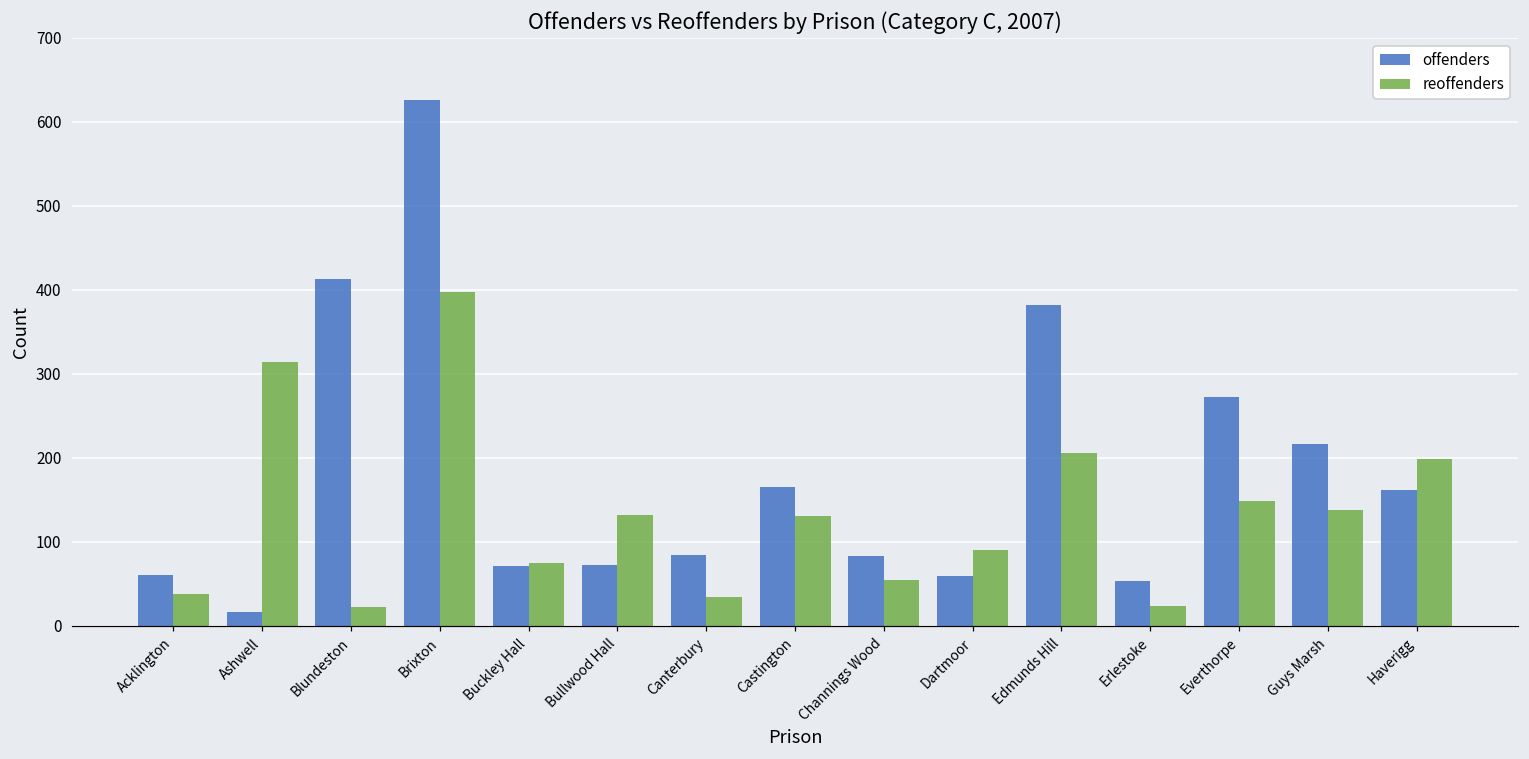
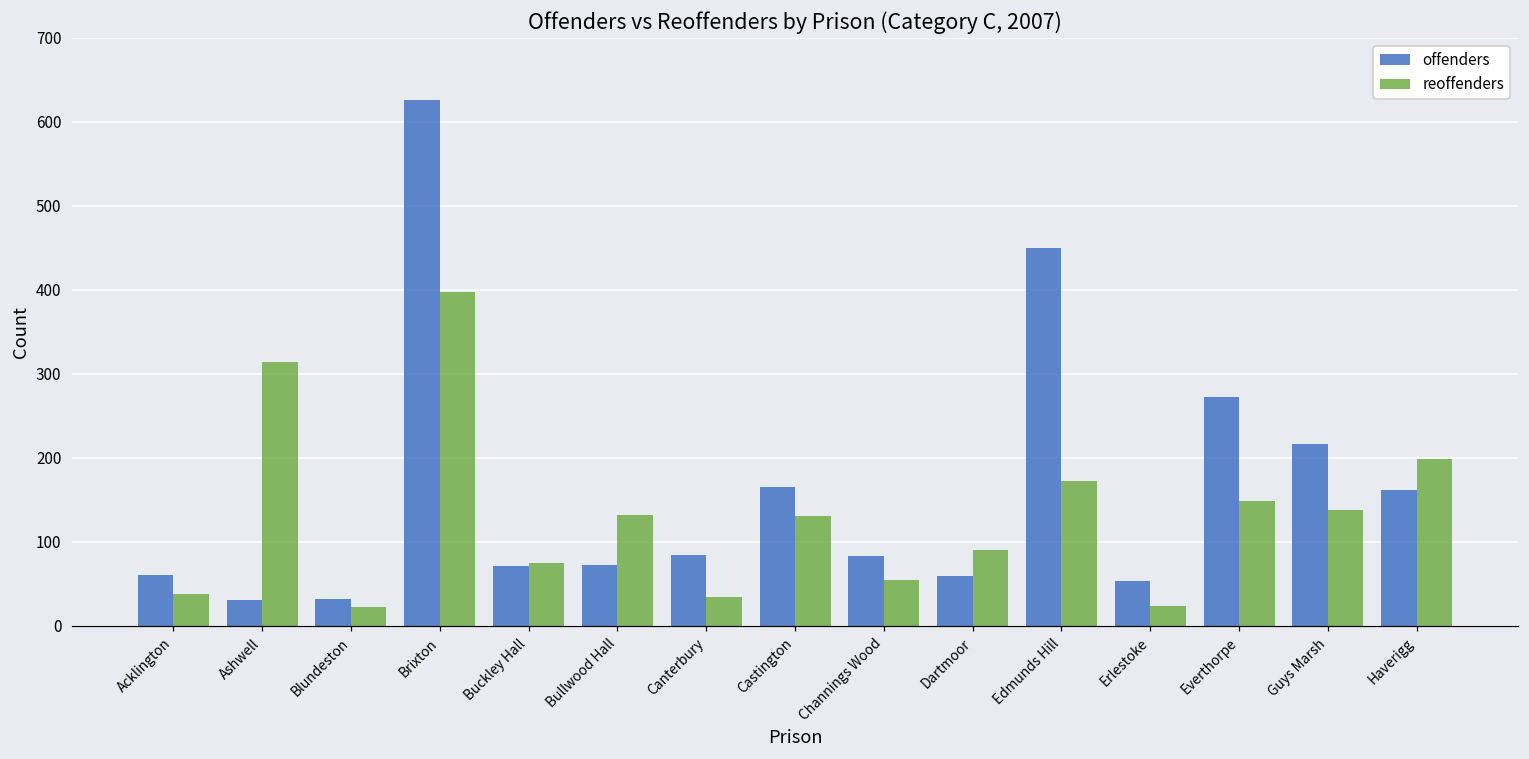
offenders, Ashwell: 20 -> 30
offenders, Blundeston: 410 -> 30
offenders, Edmunds Hill: 380 -> 450
reoffenders, Edmunds Hill: 210 -> 170
